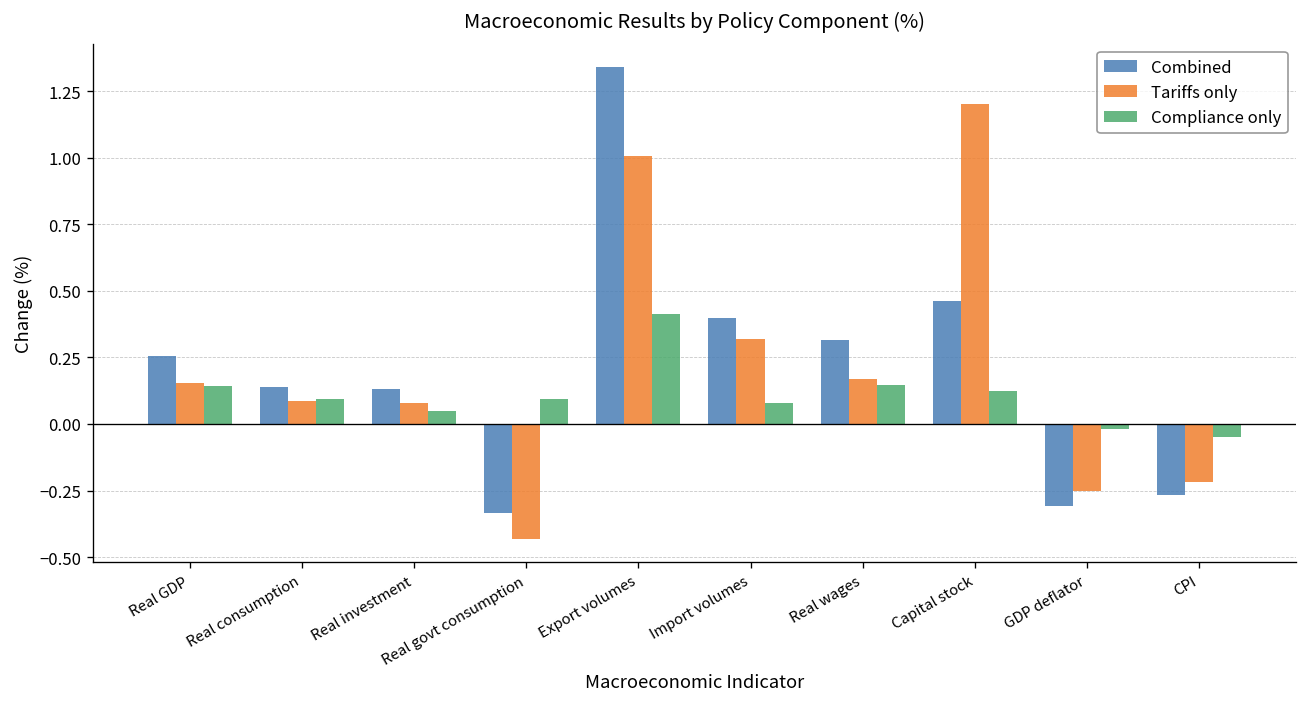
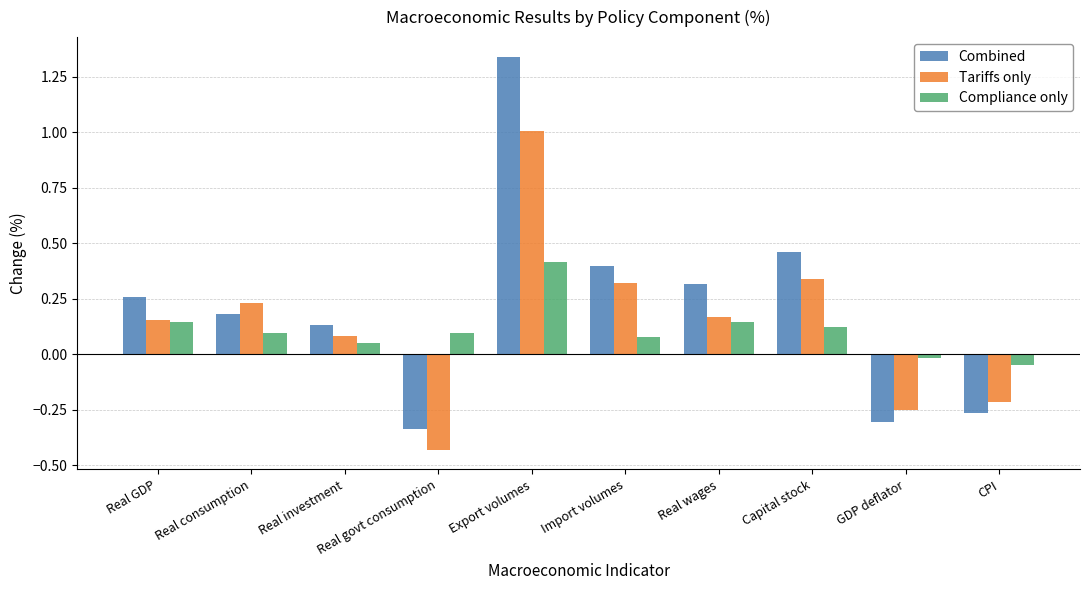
Combined, Real consumption: 0.14 -> 0.18
Tariffs only, Real consumption: 0.09 -> 0.23
Tariffs only, Capital stock: 1.20 -> 0.34
